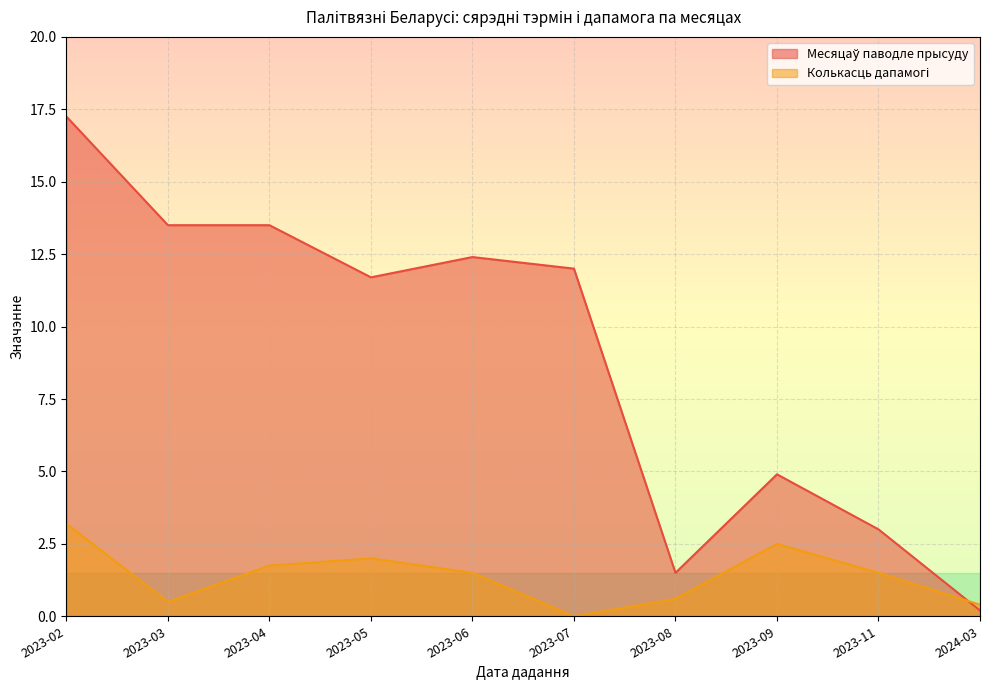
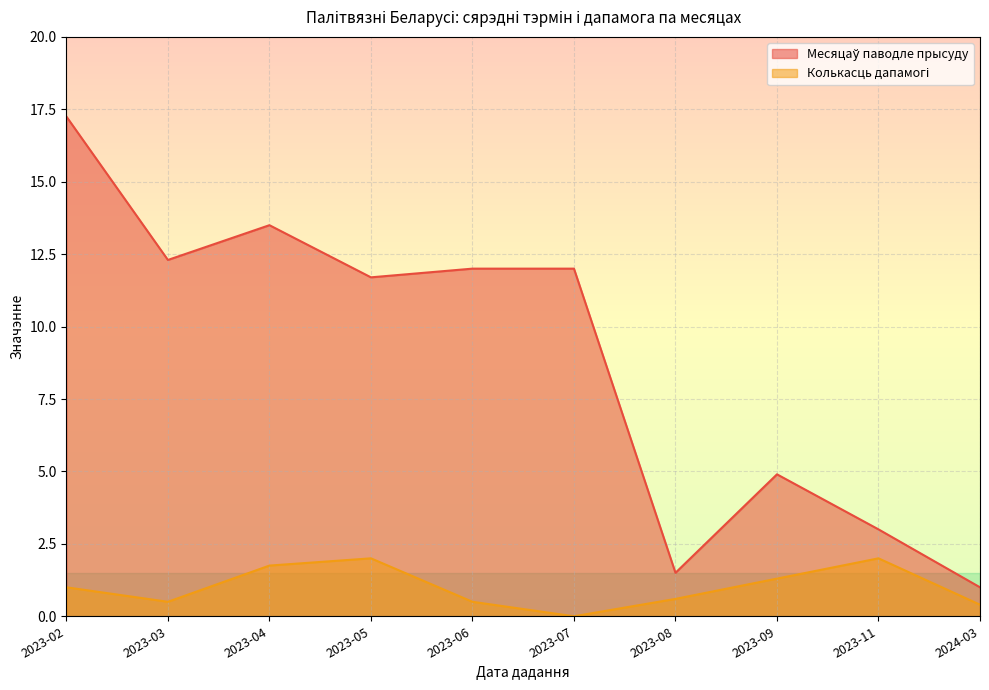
Колькасць дапамогі, 2023-02: 3.2 -> 1.0
Месяцаў паводле прысуду, 2023-03: 13.5 -> 12.3
Месяцаў паводле прысуду, 2023-06: 12.4 -> 12.0
Колькасць дапамогі, 2023-06: 1.5 -> 0.5
Колькасць дапамогі, 2023-09: 2.5 -> 1.3
Колькасць дапамогі, 2023-11: 1.5 -> 2.0
Месяцаў паводле прысуду, 2024-03: 0.2 -> 1.0
